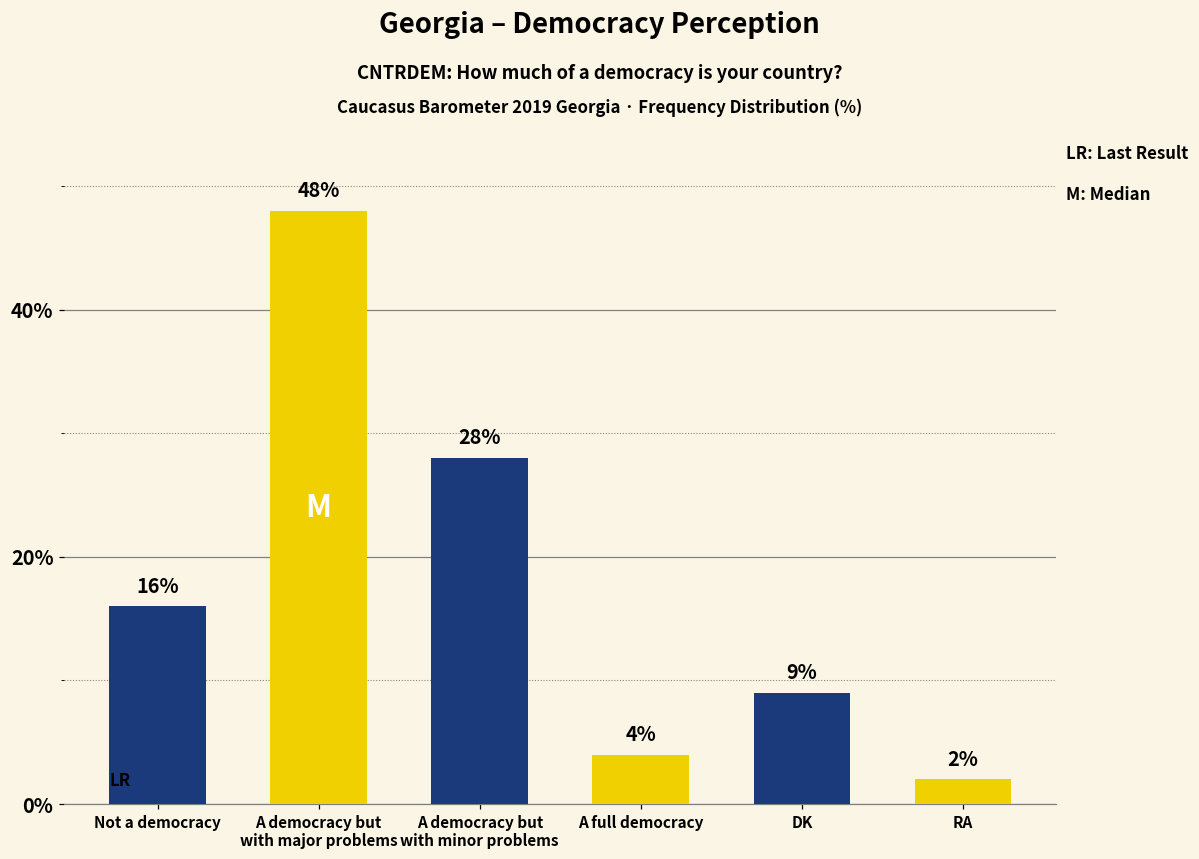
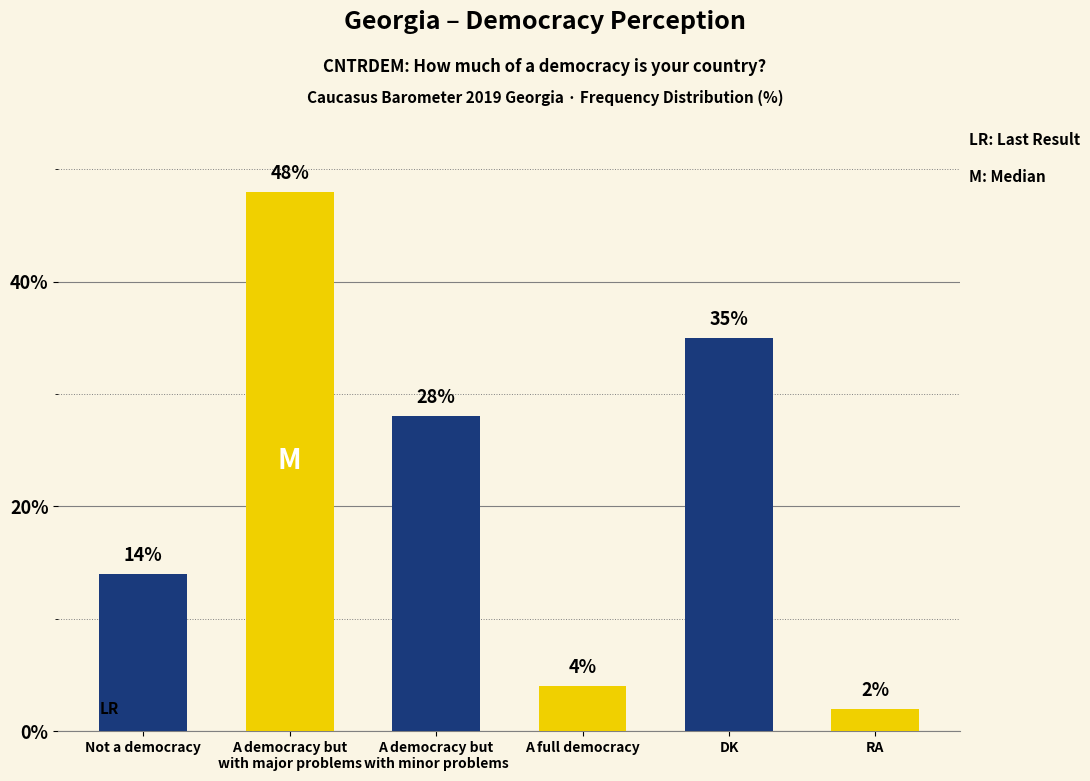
Not a democracy: 16% -> 14%
DK: 9% -> 35%
